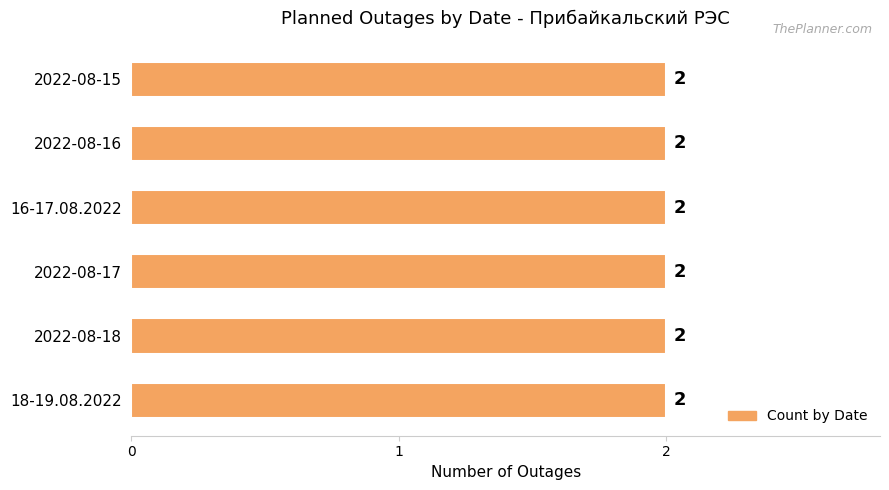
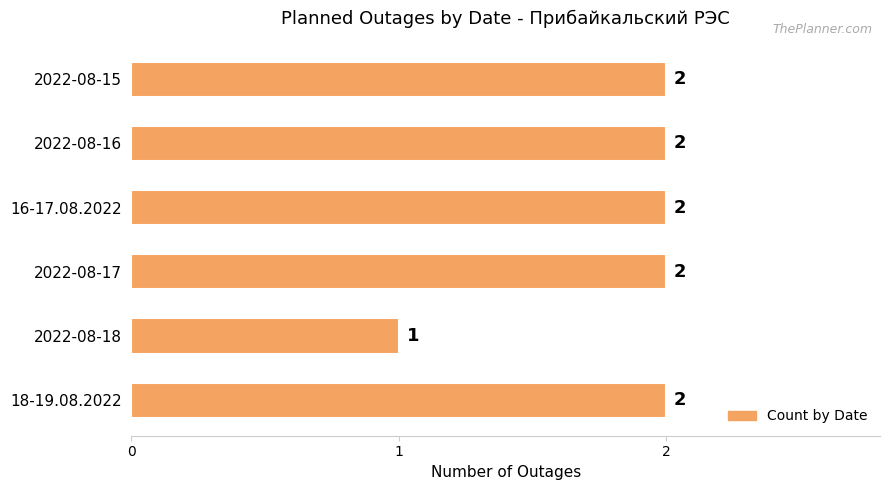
2022-08-18: 2 -> 1
